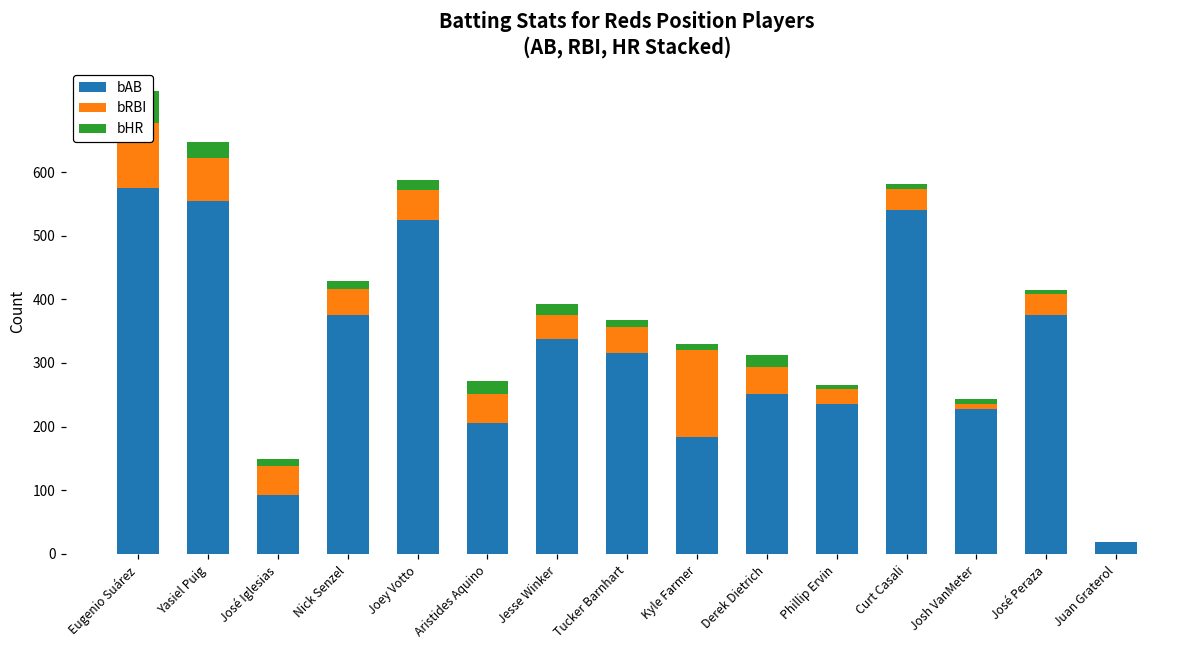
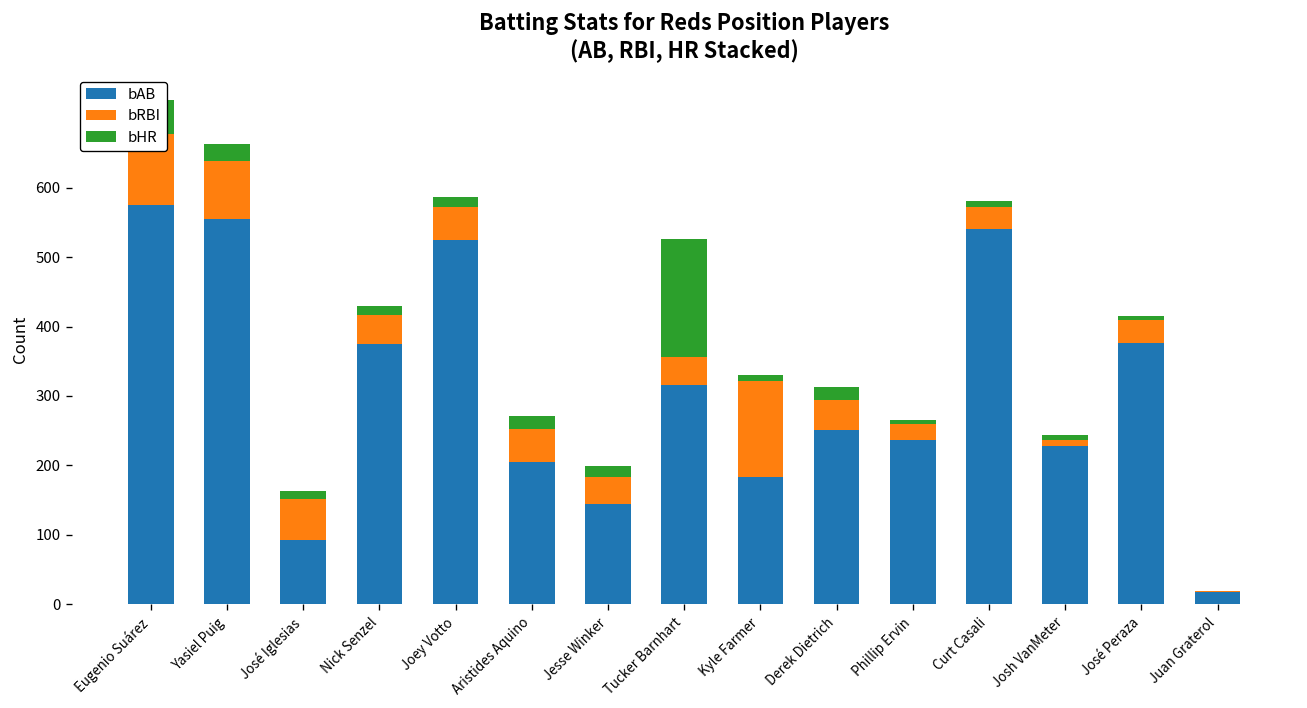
bRBI, Yasiel Puig: 70 -> 80
bRBI, José Iglesias: 50 -> 60
bAB, Jesse Winker: 340 -> 150
bHR, Tucker Barnhart: 10 -> 170
